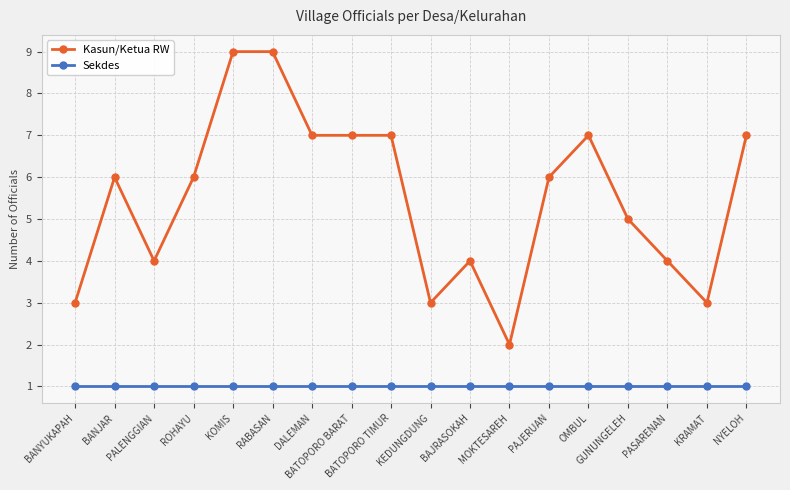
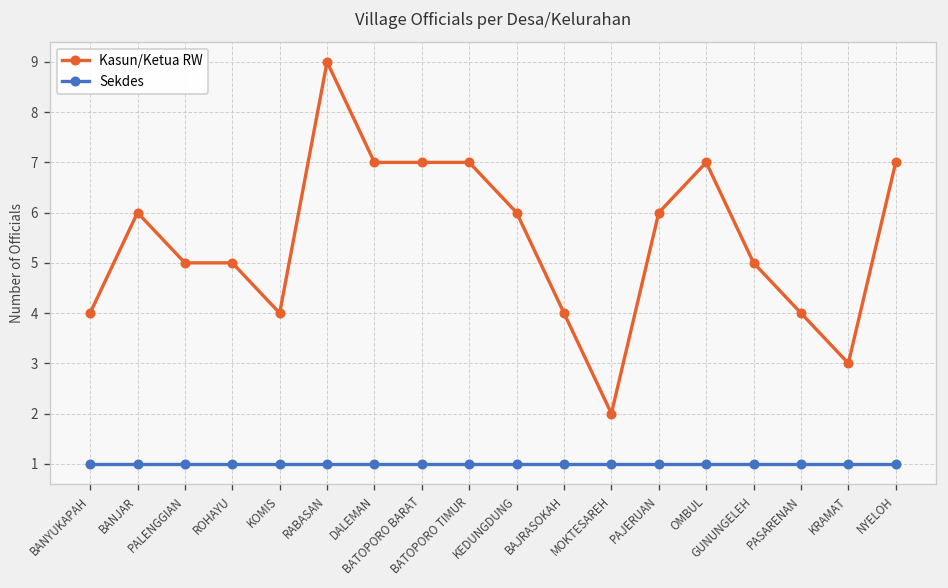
Kasun/Ketua RW, BANYUKAPAH: 3 -> 4
Kasun/Ketua RW, PALENGGIAN: 4 -> 5
Kasun/Ketua RW, ROHAYU: 6 -> 5
Kasun/Ketua RW, KOMIS: 9 -> 4
Kasun/Ketua RW, KEDUNGDUNG: 3 -> 6
